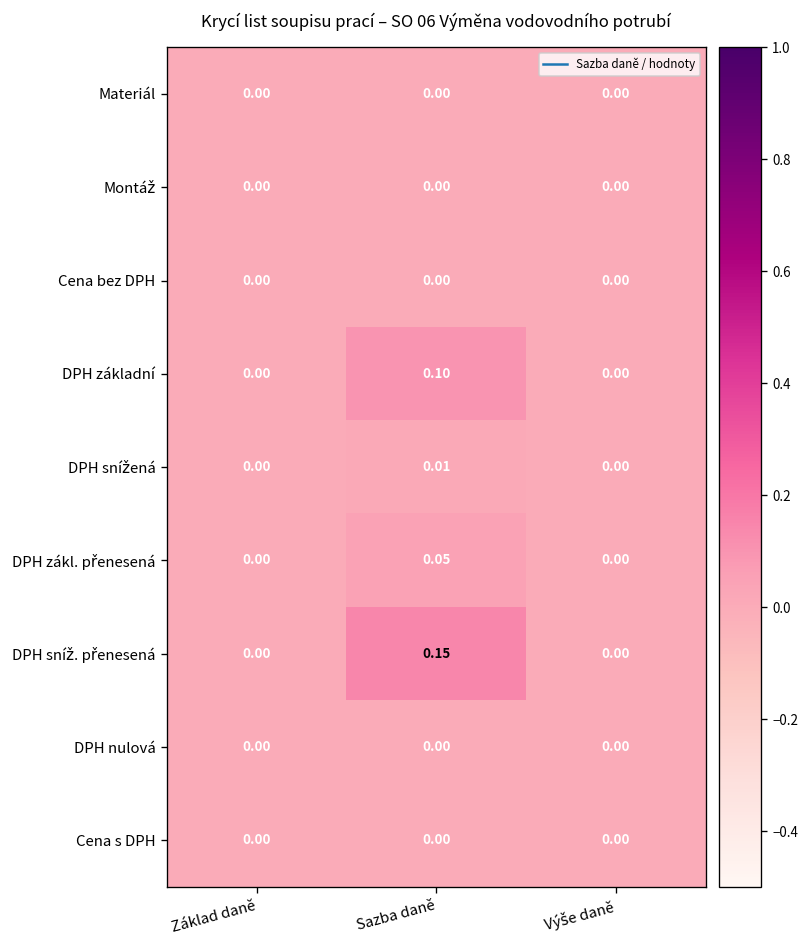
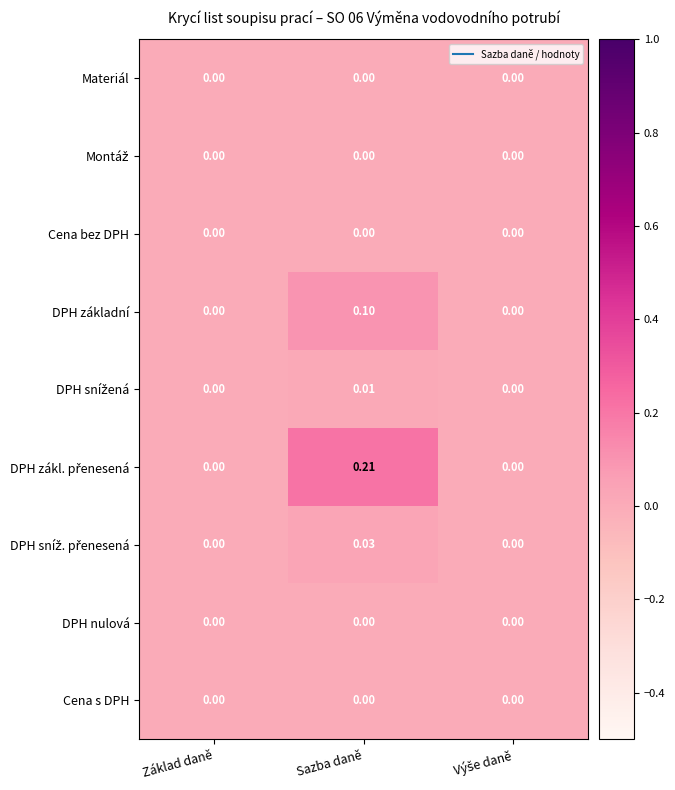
DPH zákl. přenesená, Sazba daně: 0.05 -> 0.21
DPH sníž. přenesená, Sazba daně: 0.15 -> 0.03
